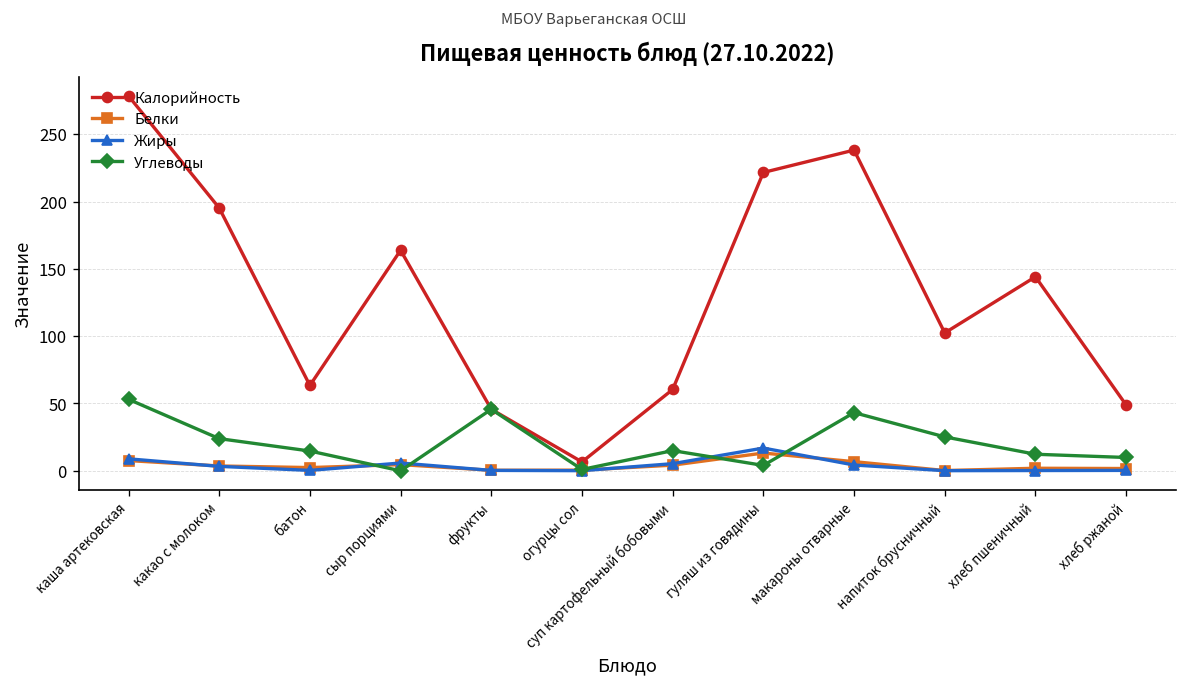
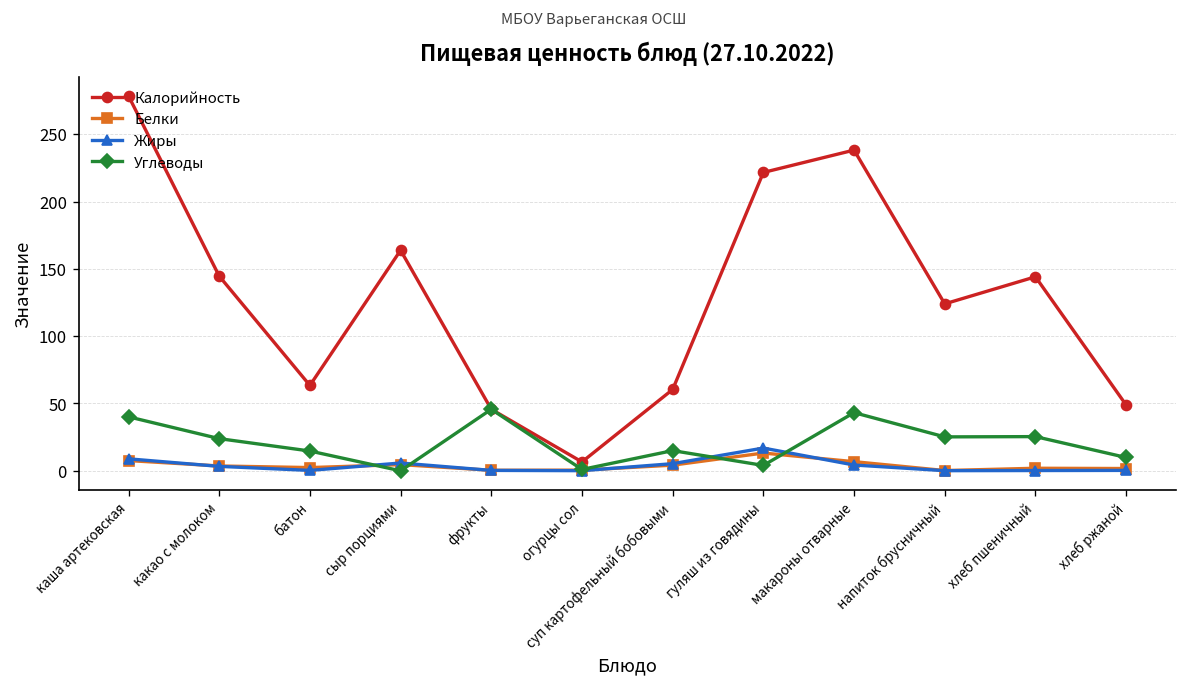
Углеводы, каша артековская: 53 -> 40
Калорийность, какао с молоком: 195 -> 145
Калорийность, напиток брусничный: 102 -> 124
Углеводы, хлеб пшеничный: 12 -> 25
